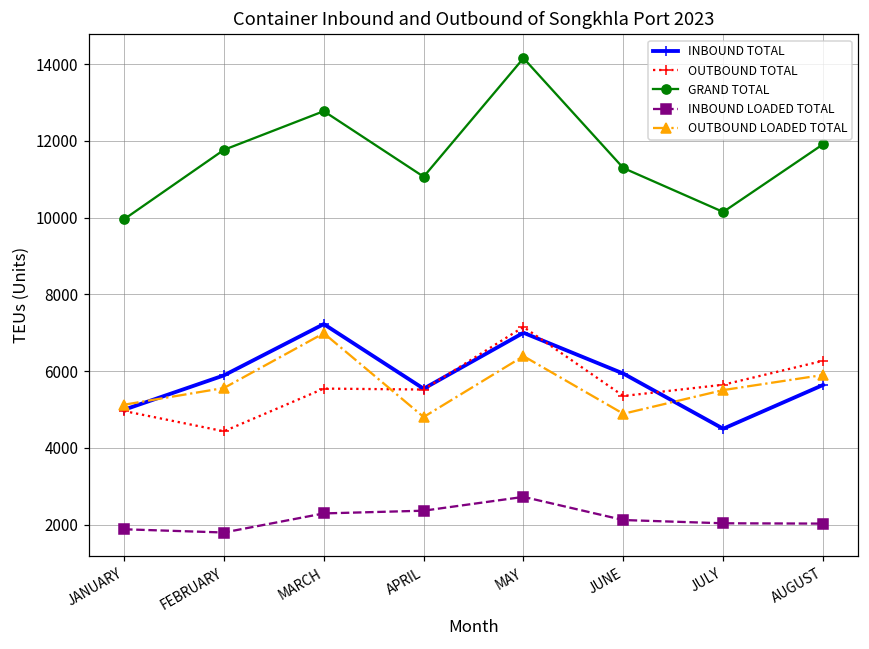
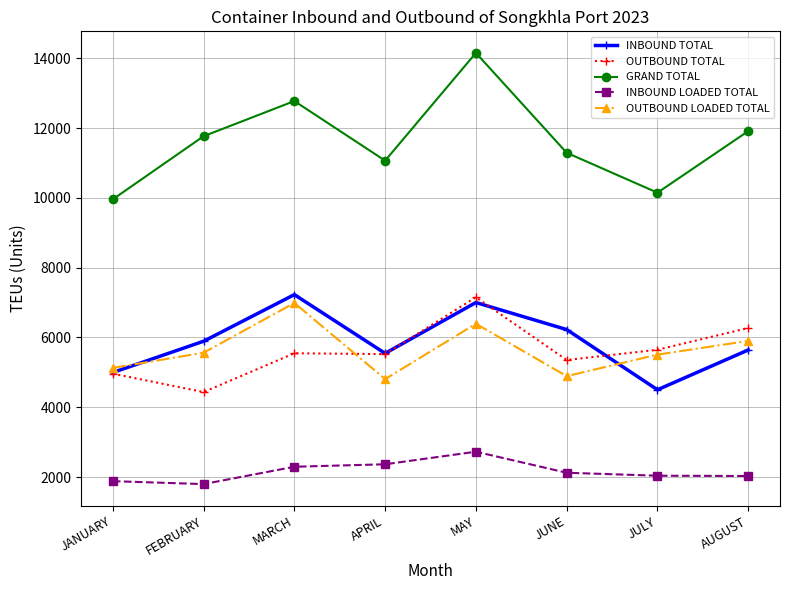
INBOUND TOTAL, JUNE: 5900 -> 6200
